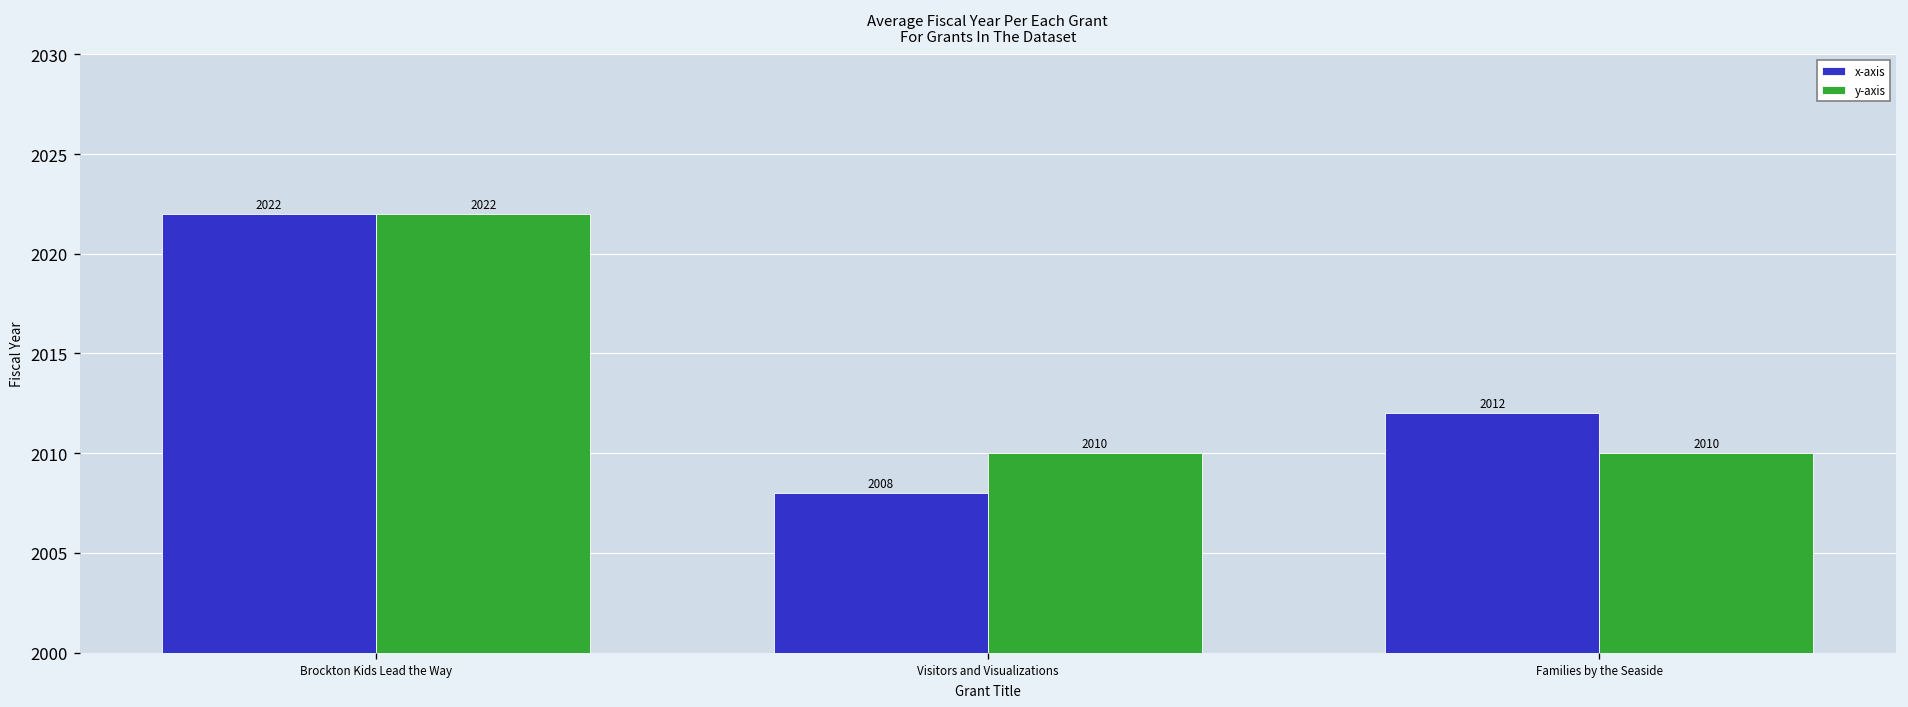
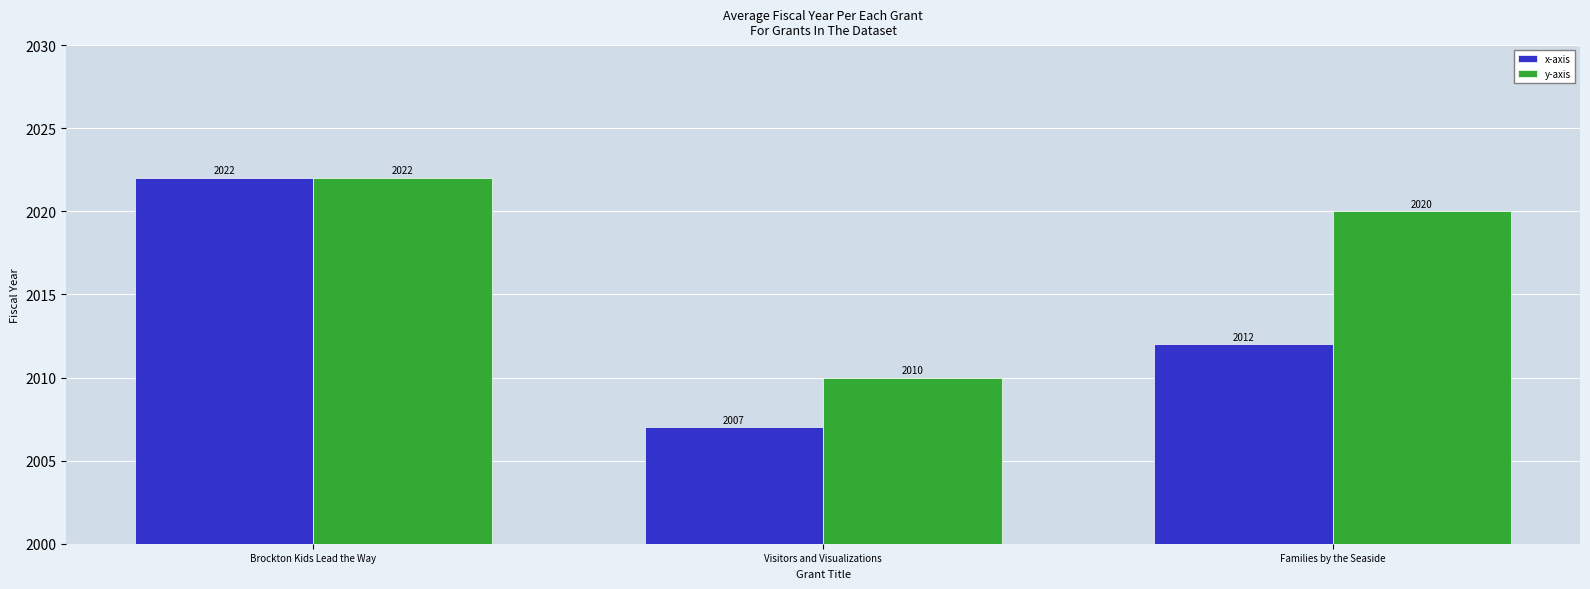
x-axis, Visitors and Visualizations: 2008 -> 2007
y-axis, Families by the Seaside: 2010 -> 2020
